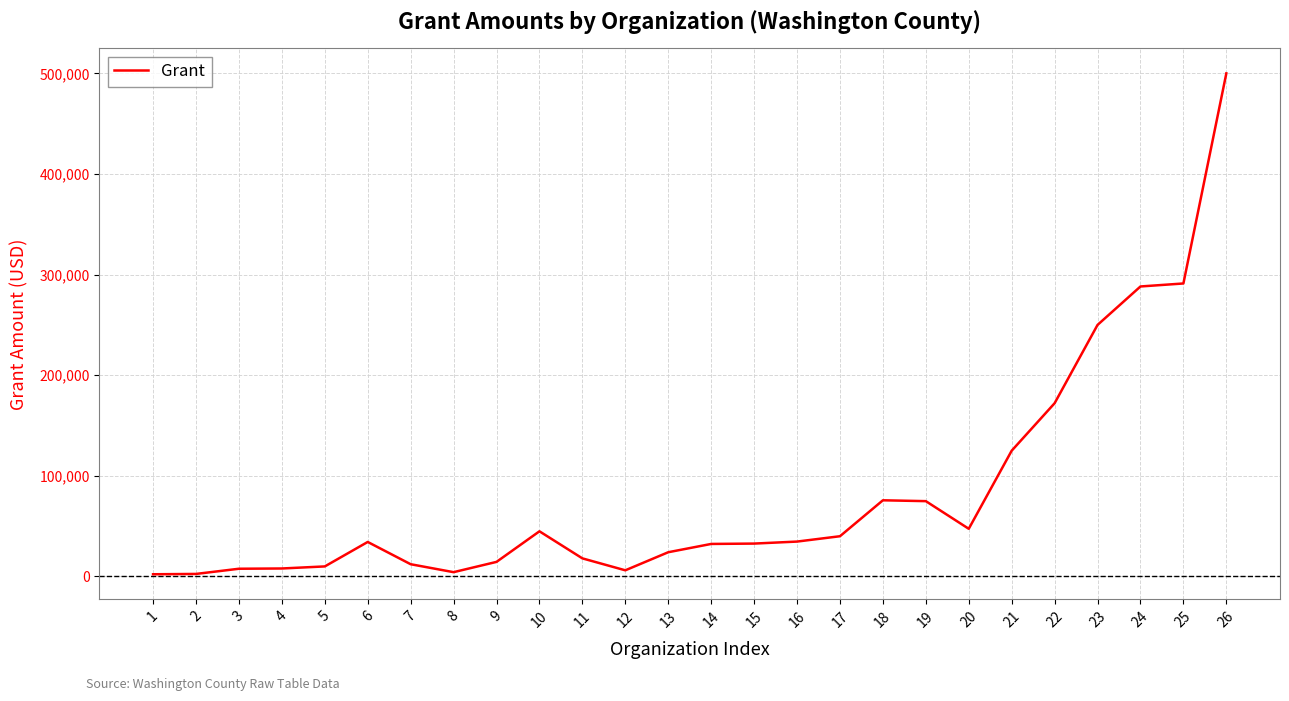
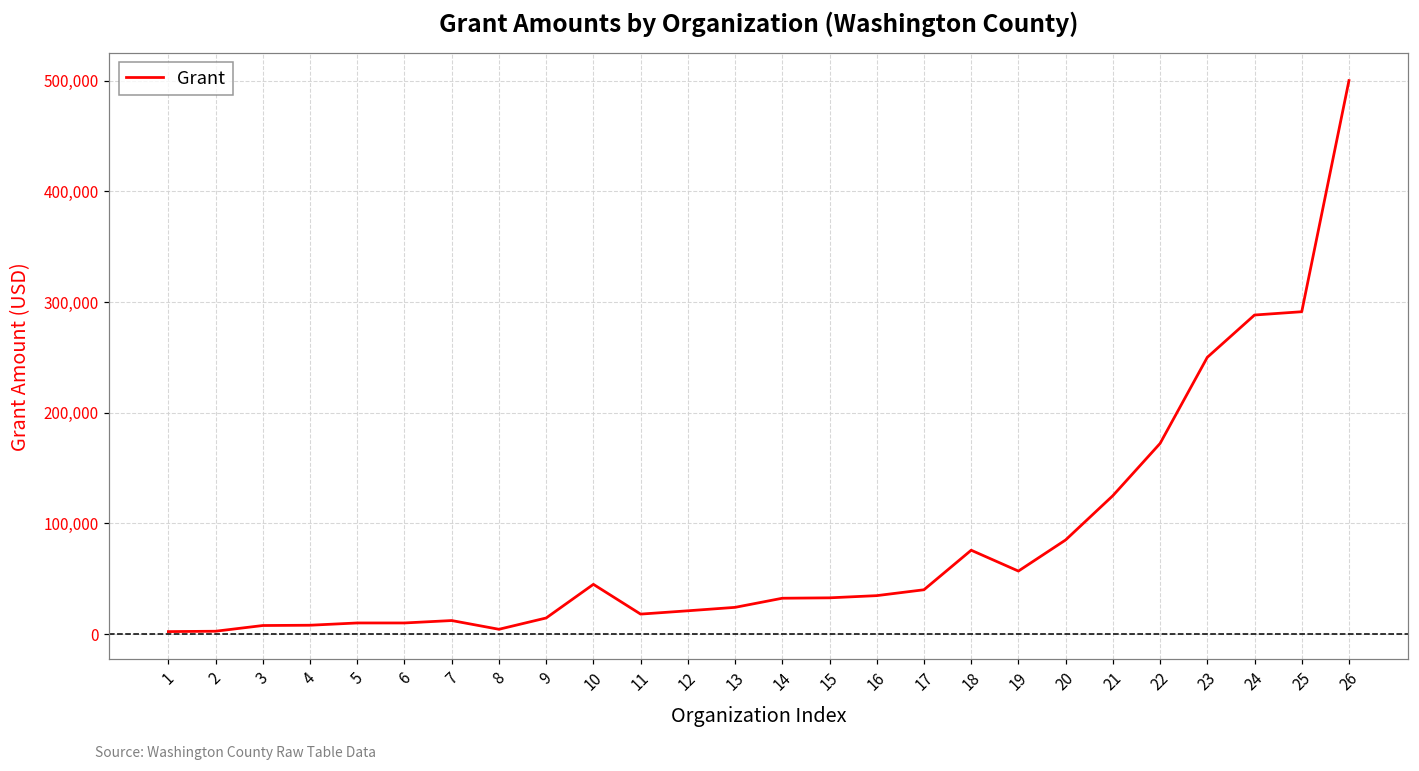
6: 34,000 -> 10,000
12: 6,000 -> 21,000
19: 75,000 -> 57,000
20: 47,000 -> 85,000
